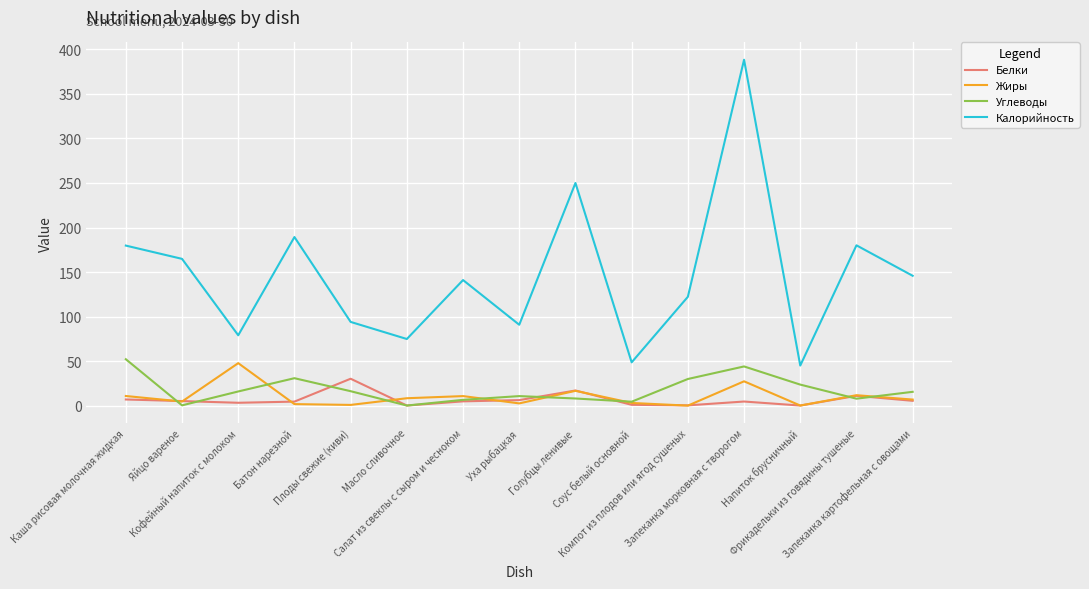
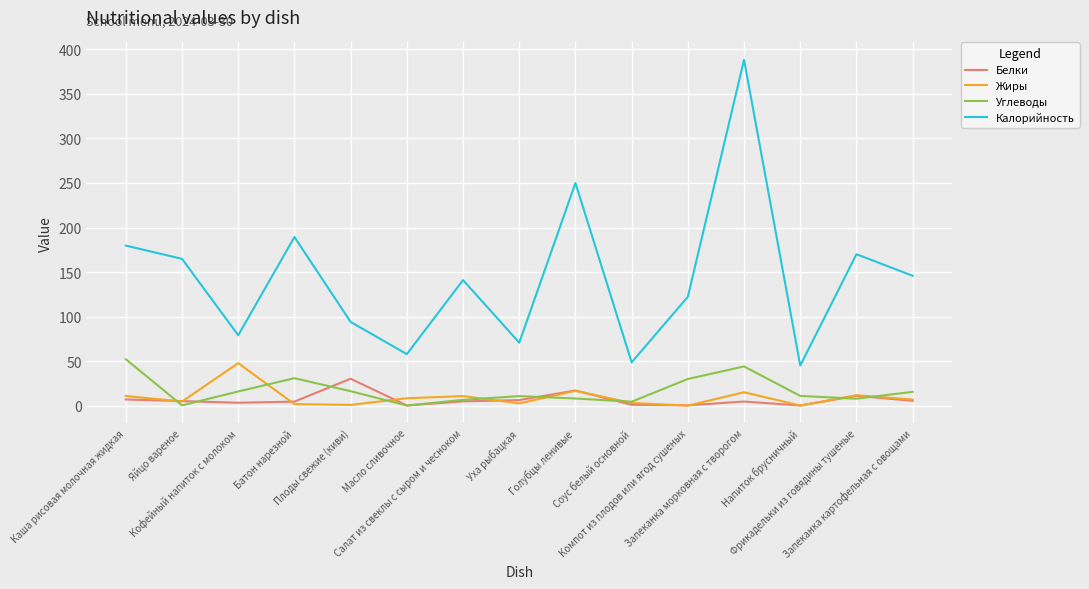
Калорийность, Масло сливочное: 70 -> 60
Калорийность, Уха рыбацкая: 90 -> 70
Жиры, Запеканка морковная с творогом: 30 -> 20
Углеводы, Напиток брусничный: 20 -> 10
Калорийность, Фрикадельки из говядины тушеные: 180 -> 170
